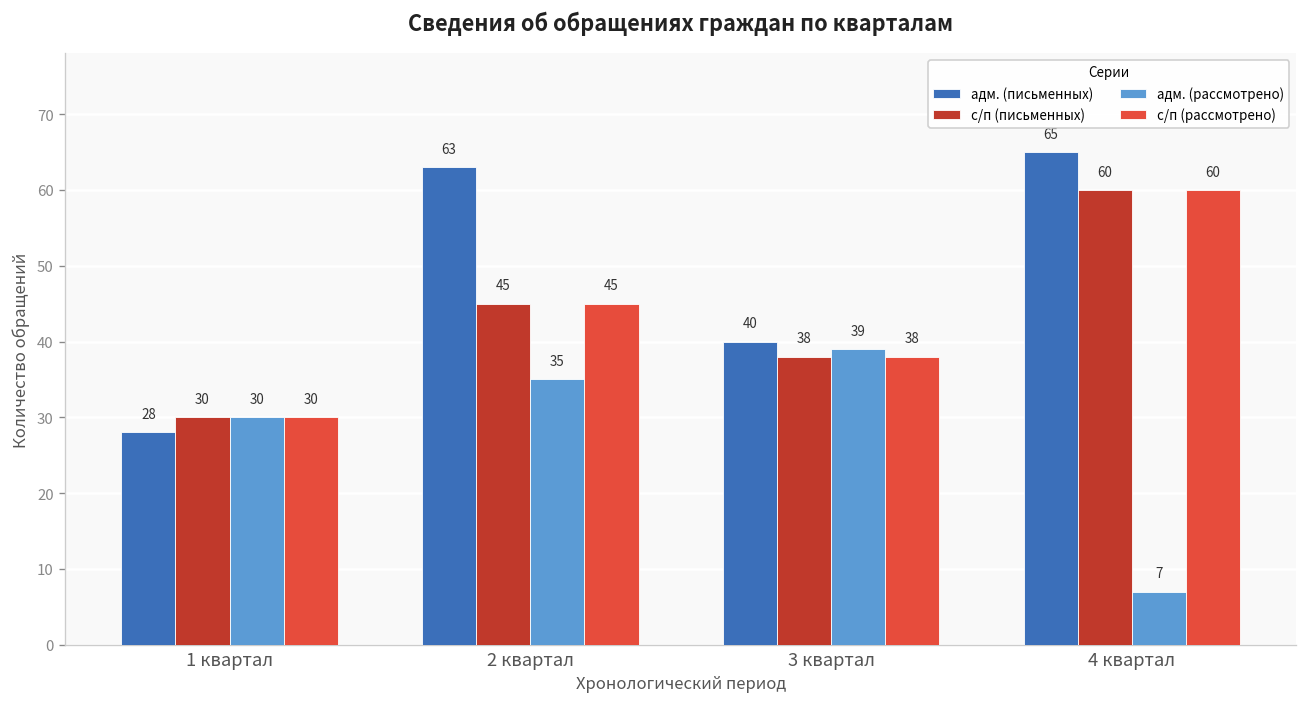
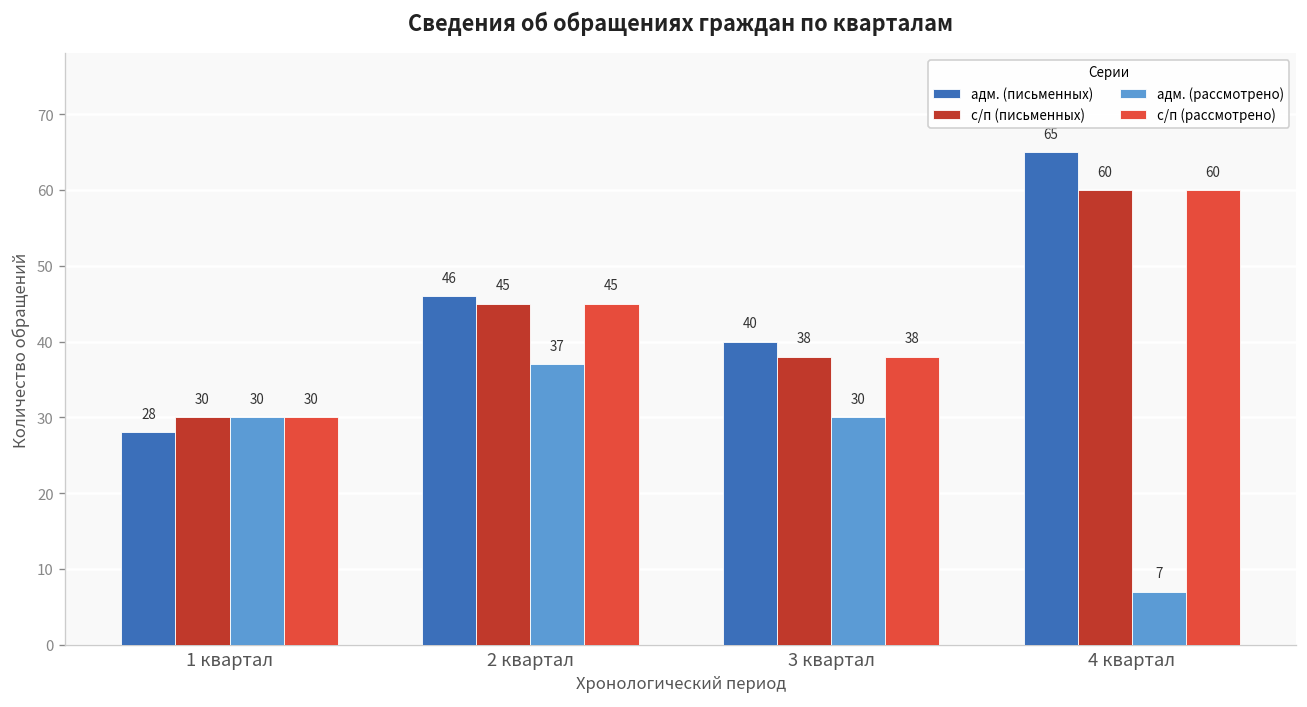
адм. (письменных), 2 квартал: 63 -> 46
адм. (рассмотрено), 2 квартал: 35 -> 37
адм. (рассмотрено), 3 квартал: 39 -> 30
